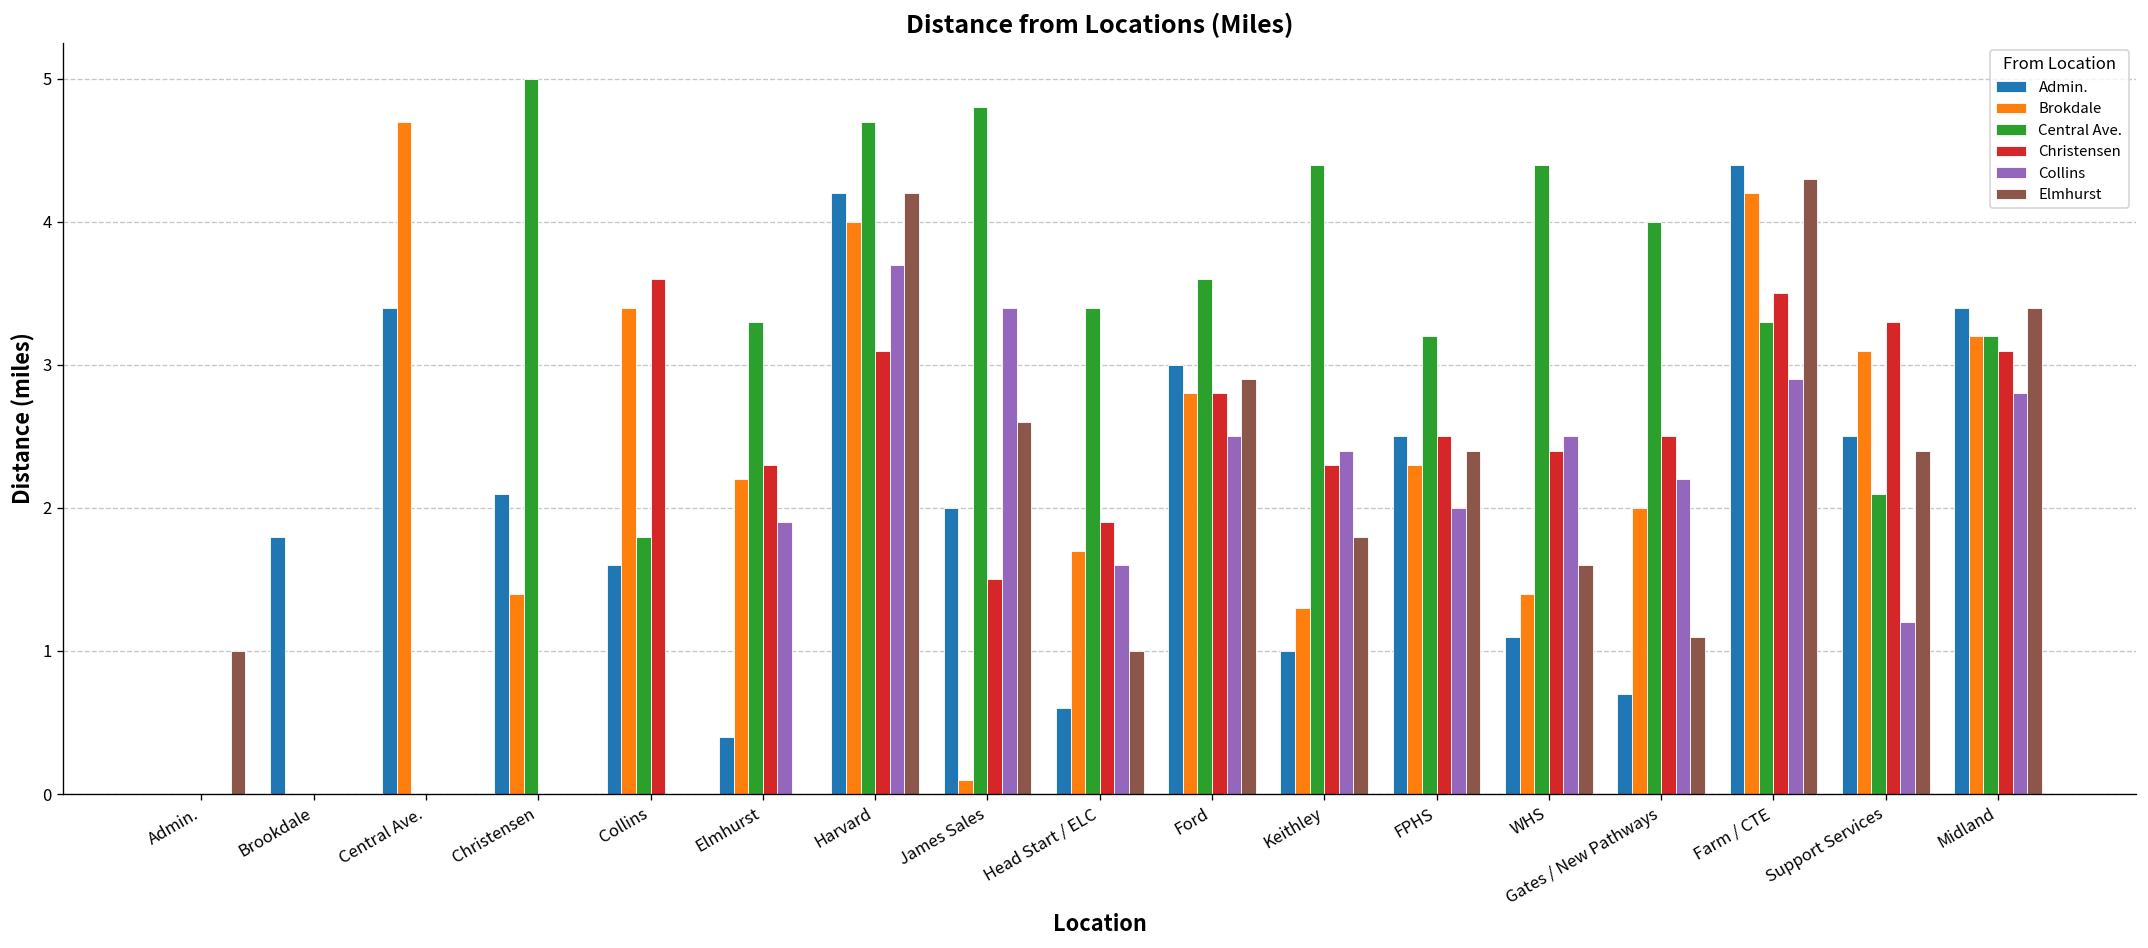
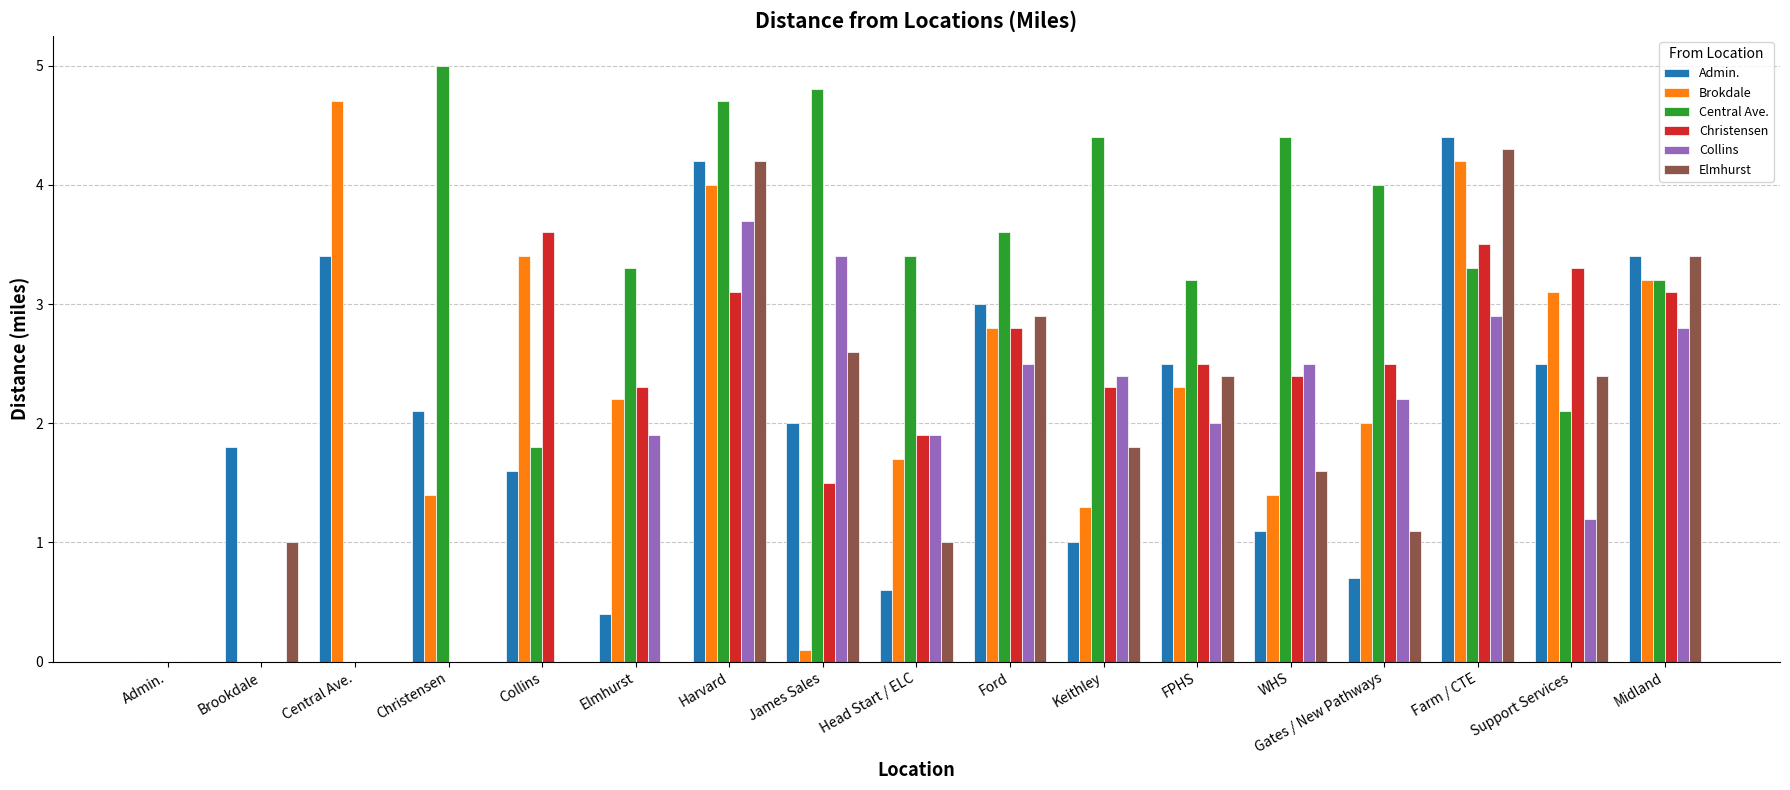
Elmhurst, Admin.: 1 -> 0
Elmhurst, Brookdale: 0 -> 1
Collins, Head Start / ELC: 1.6 -> 1.9
